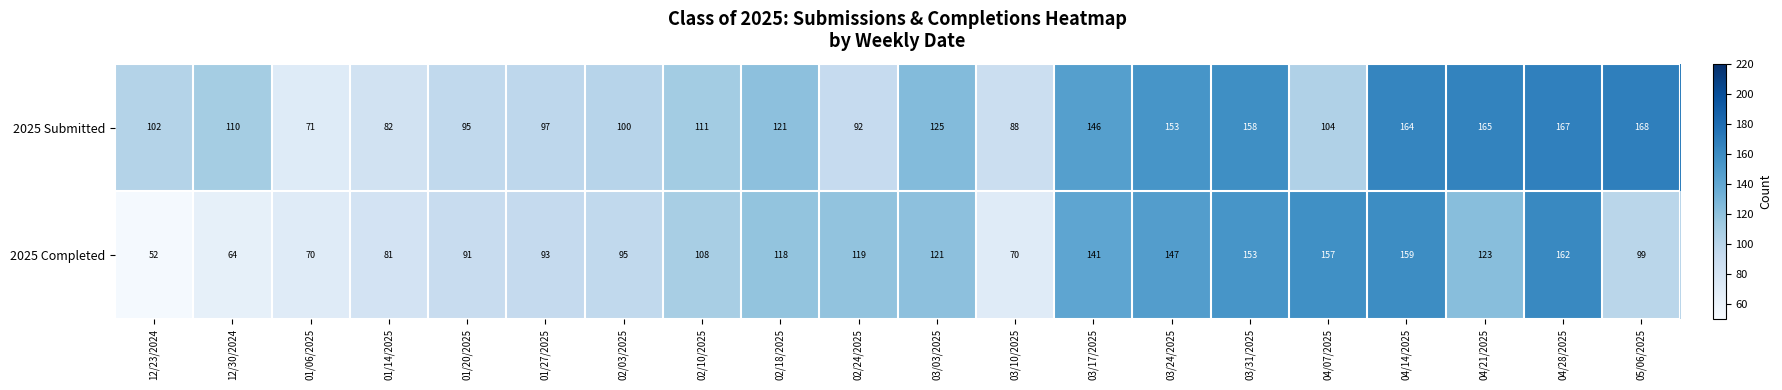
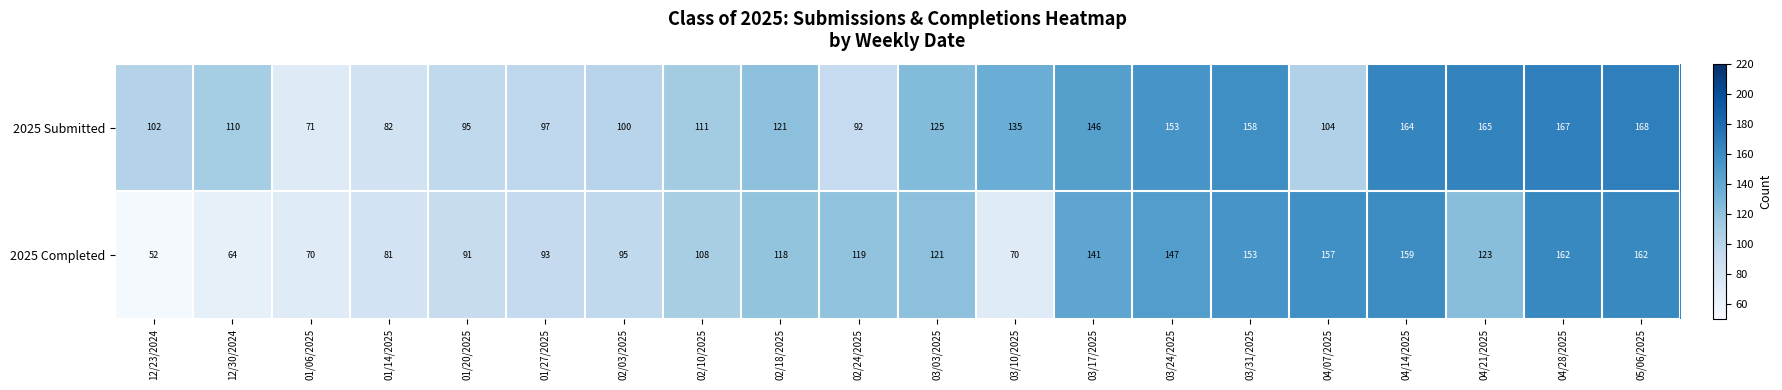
2025 Submitted, 03/10/2025: 88 -> 135
2025 Completed, 05/06/2025: 99 -> 162
